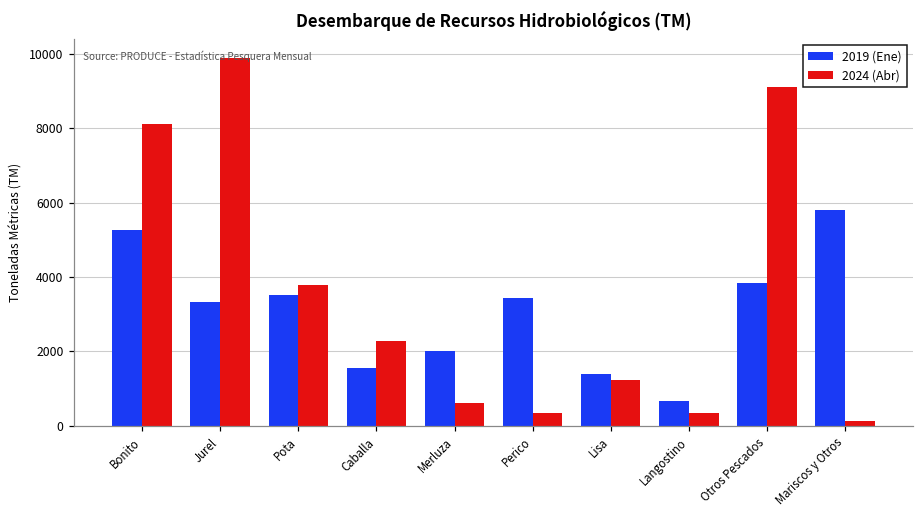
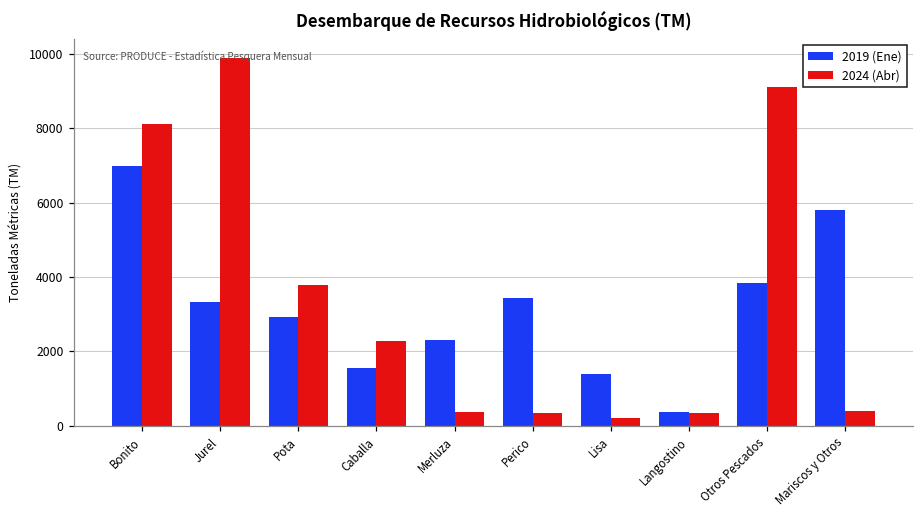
2019 (Ene), Bonito: 5200 -> 7000
2019 (Ene), Pota: 3500 -> 2900
2019 (Ene), Merluza: 2000 -> 2300
2024 (Abr), Merluza: 600 -> 400
2024 (Abr), Lisa: 1200 -> 200
2019 (Ene), Langostino: 700 -> 400
2024 (Abr), Mariscos y Otros: 100 -> 400
